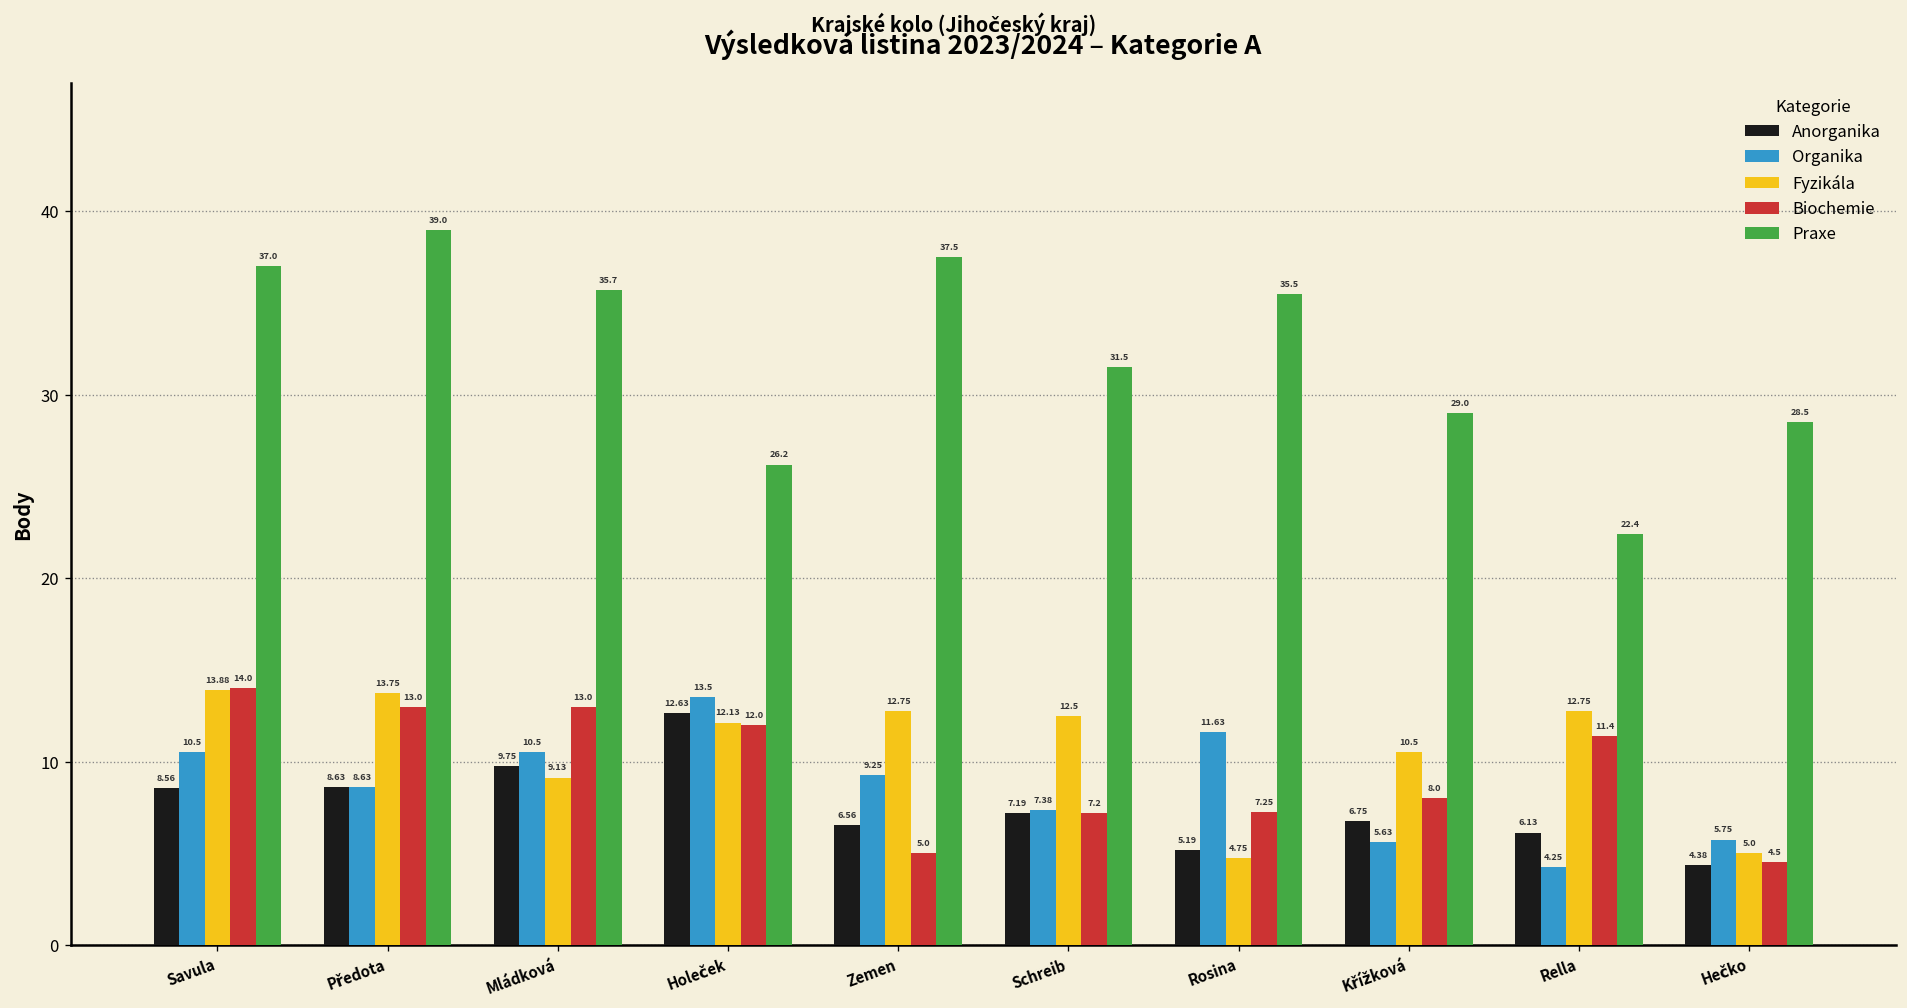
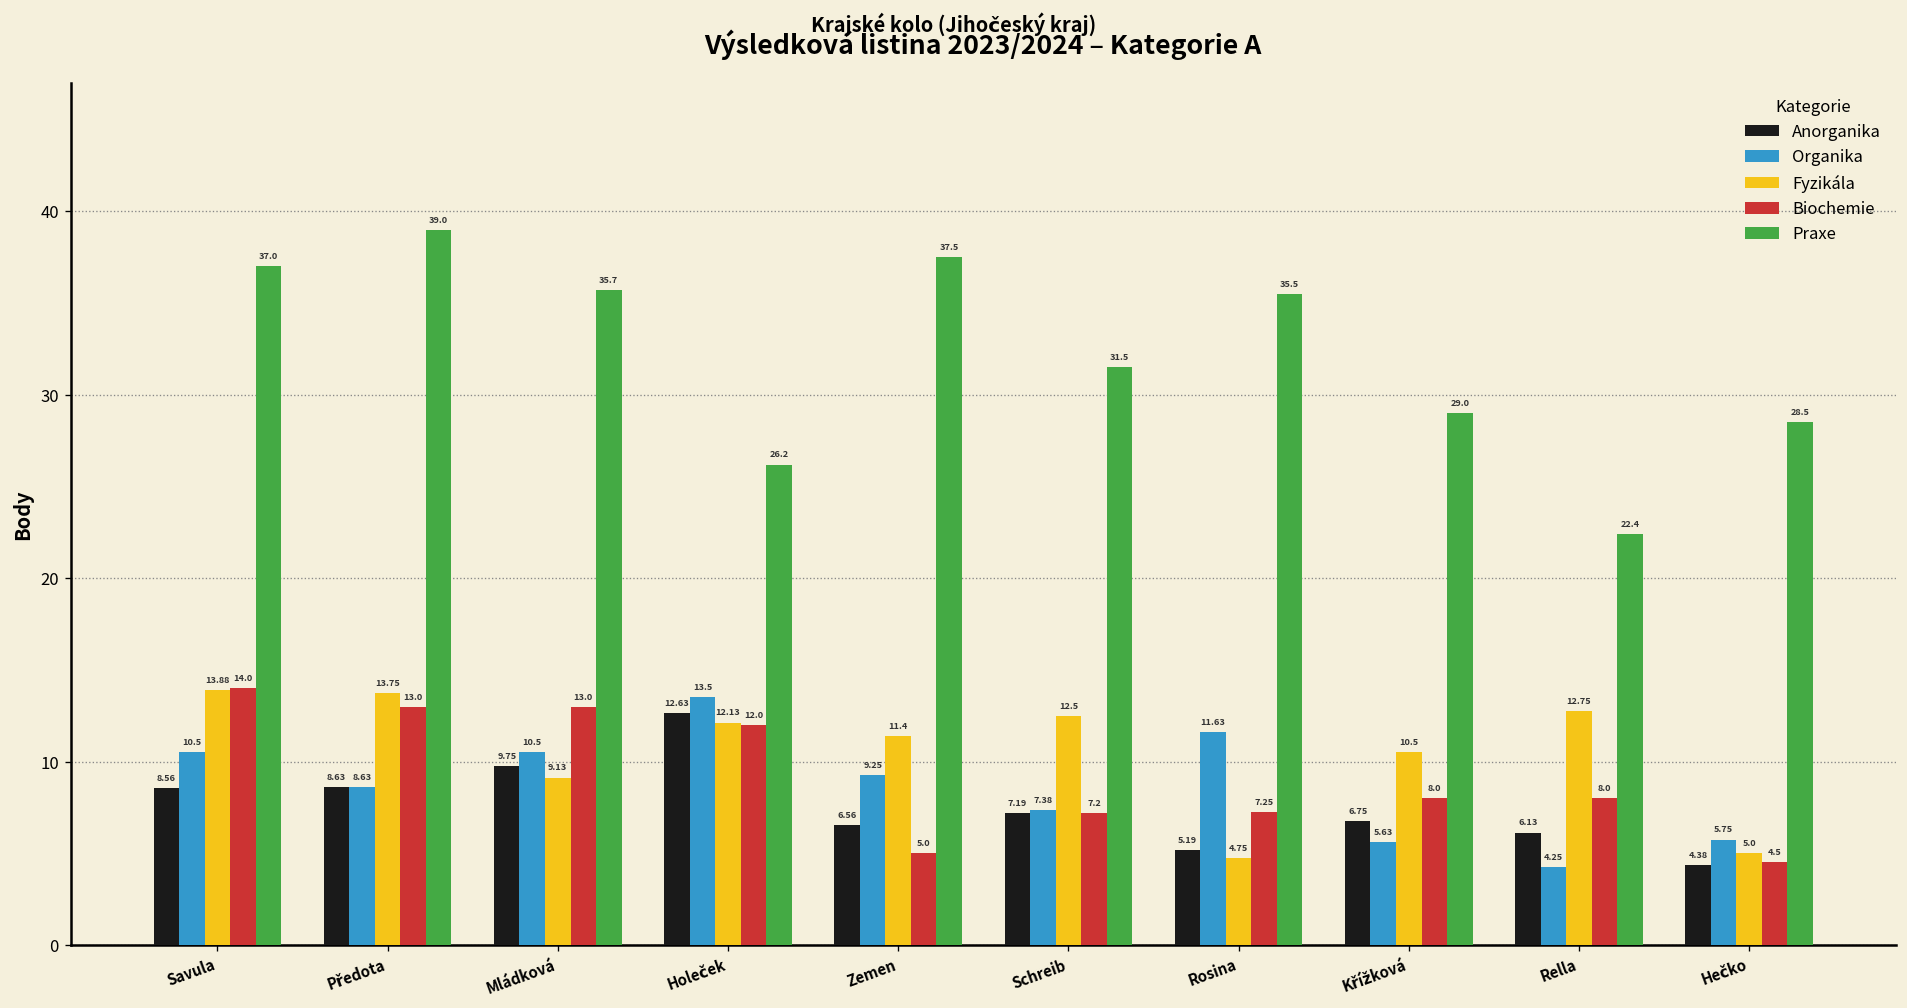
Fyzikála, Zemen: 12.75 -> 11.4
Biochemie, Rella: 11.4 -> 8.0
